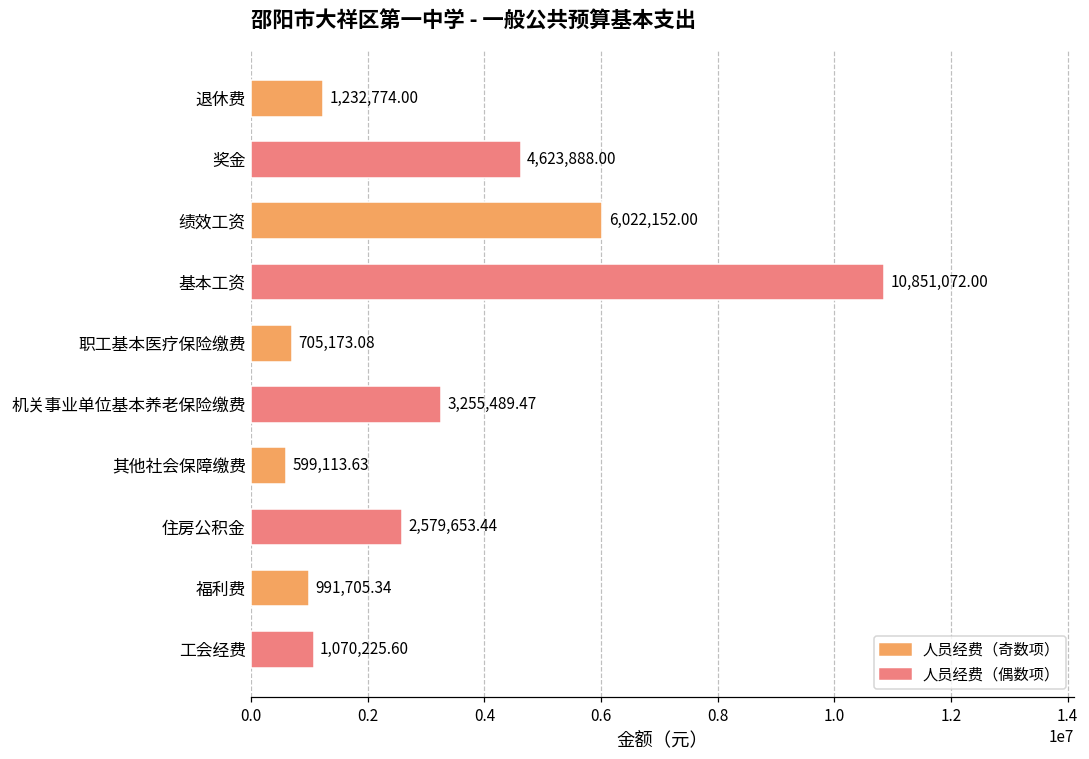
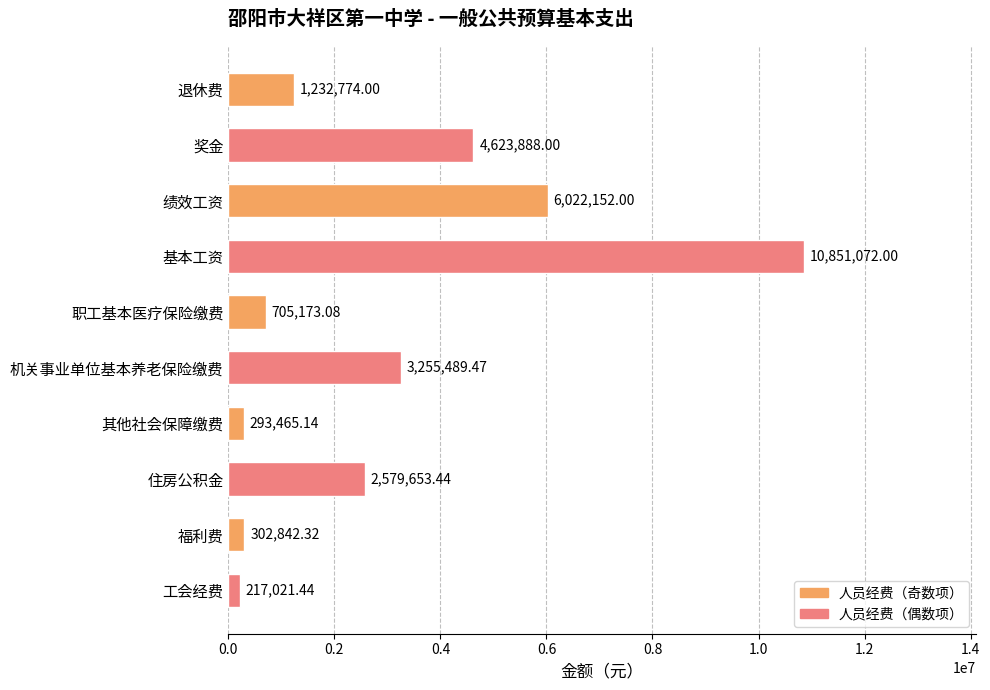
其他社会保障缴费: 599,113.63 -> 293,465.14
福利费: 991,705.34 -> 302,842.32
工会经费: 1,070,225.60 -> 217,021.44
